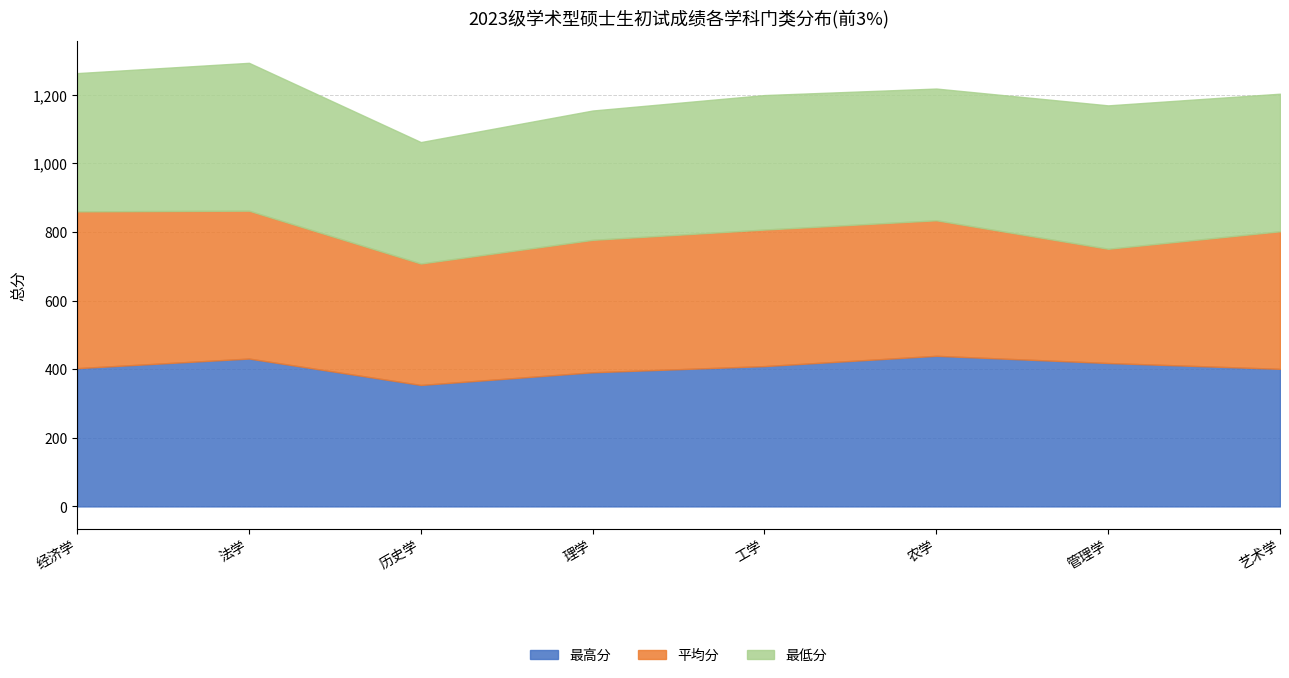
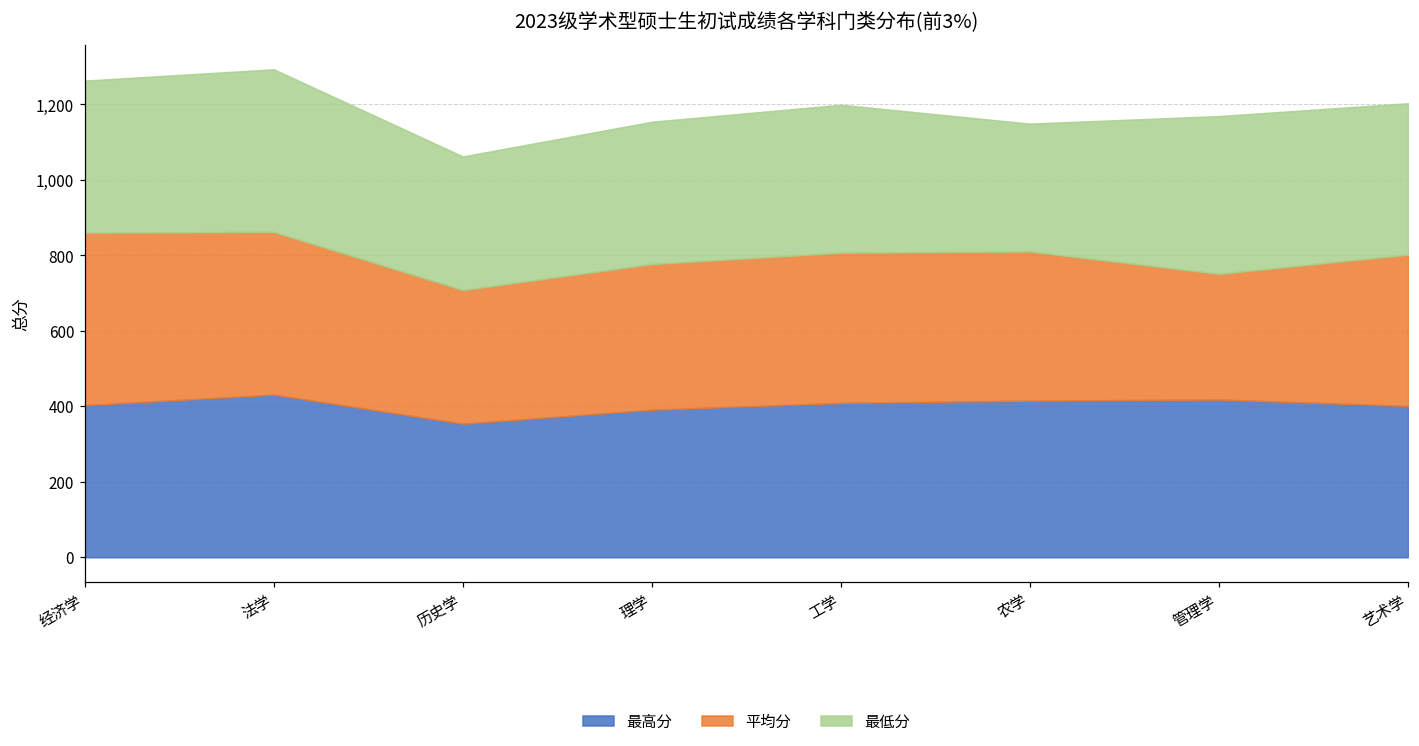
最高分, 农学: 440 -> 420
最低分, 农学: 380 -> 340
